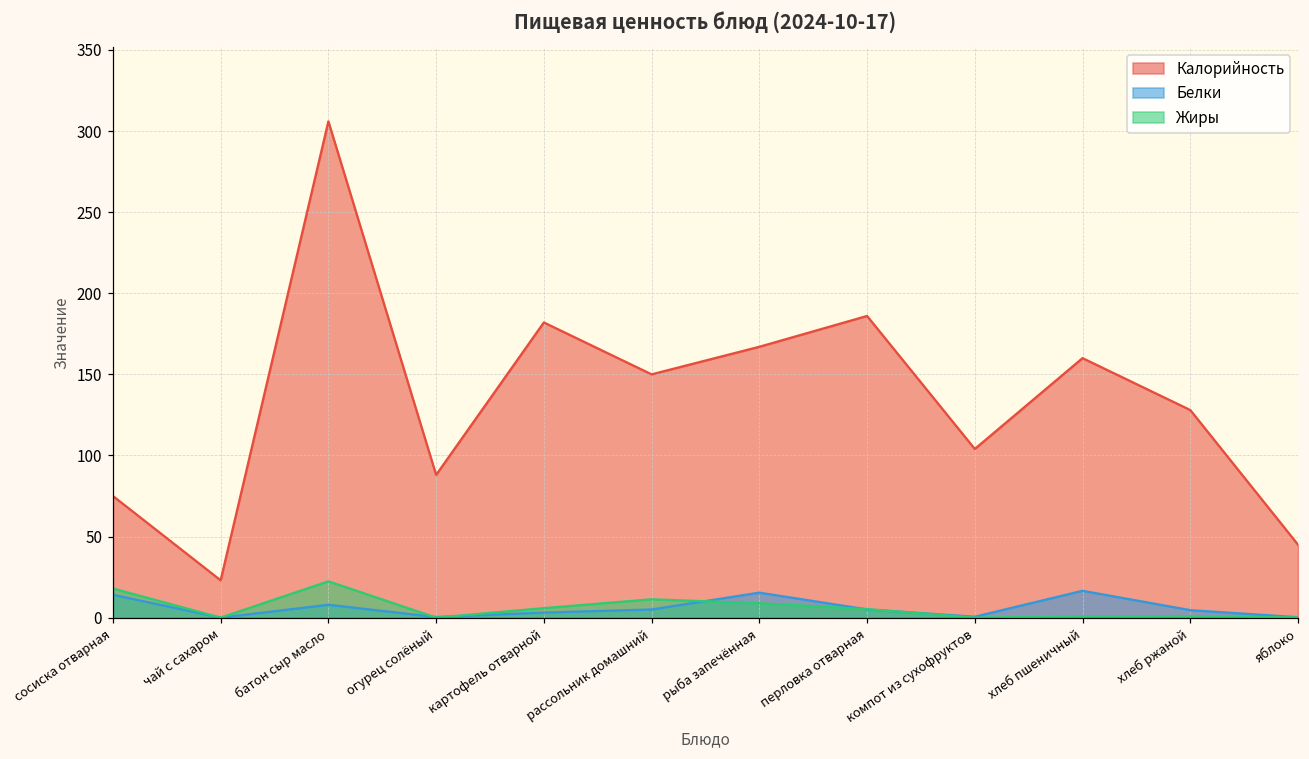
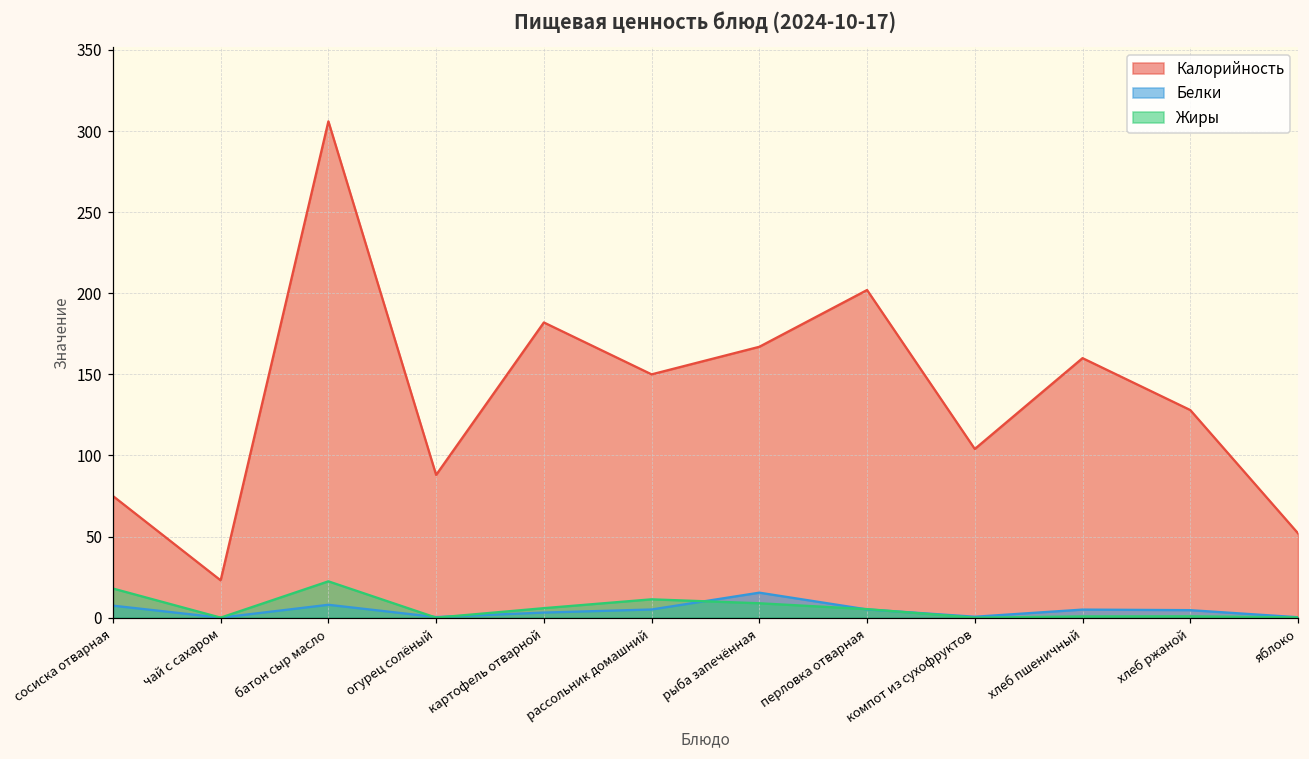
Белки, сосиска отварная: 14 -> 7
Калорийность, перловка отварная: 186 -> 202
Белки, хлеб пшеничный: 17 -> 5
Калорийность, яблоко: 45 -> 52
